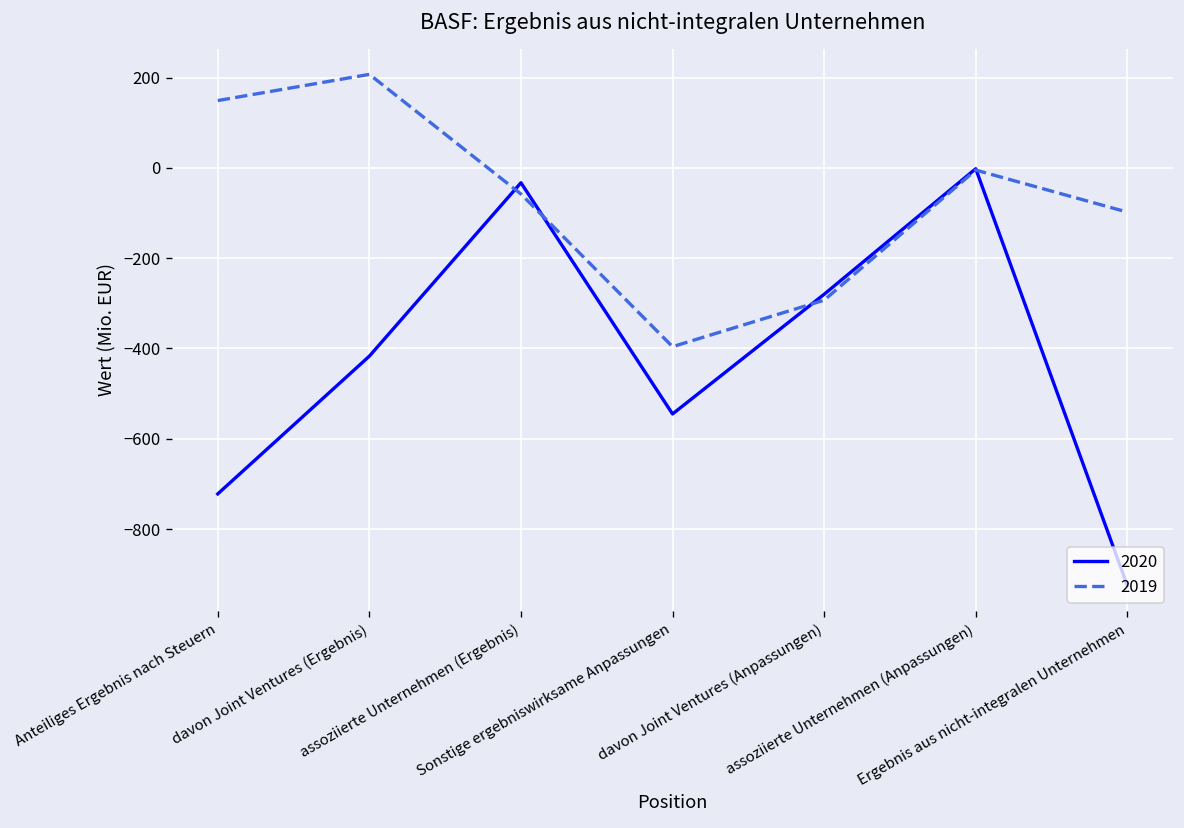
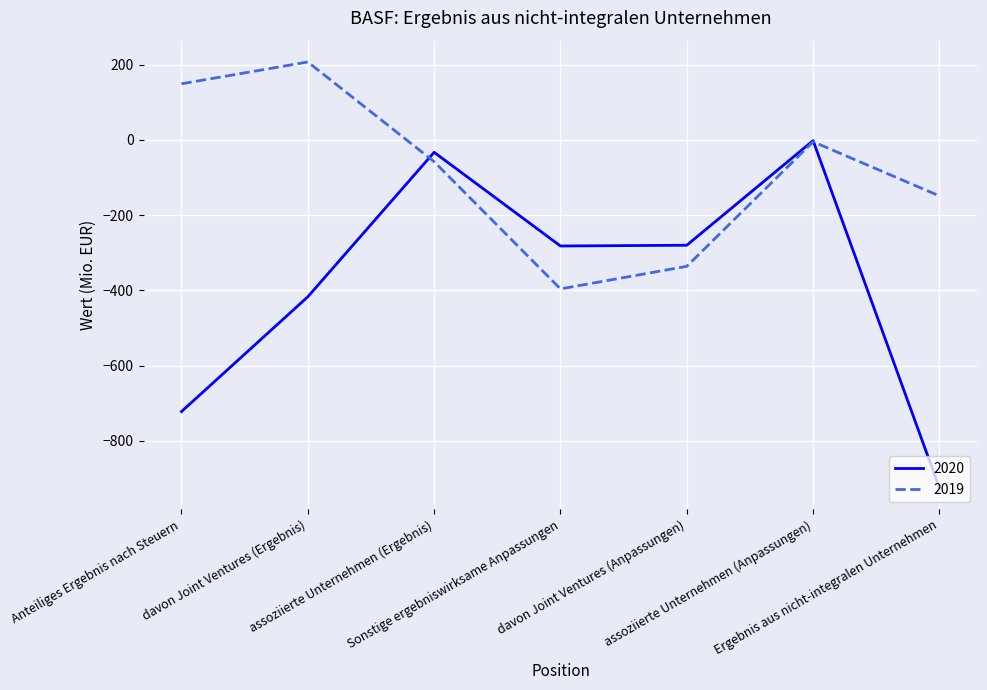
2020, Sonstige ergebniswirksame Anpassungen: -550 -> -280
2019, davon Joint Ventures (Anpassungen): -290 -> -340
2019, Ergebnis aus nicht-integralen Unternehmen: -100 -> -150
